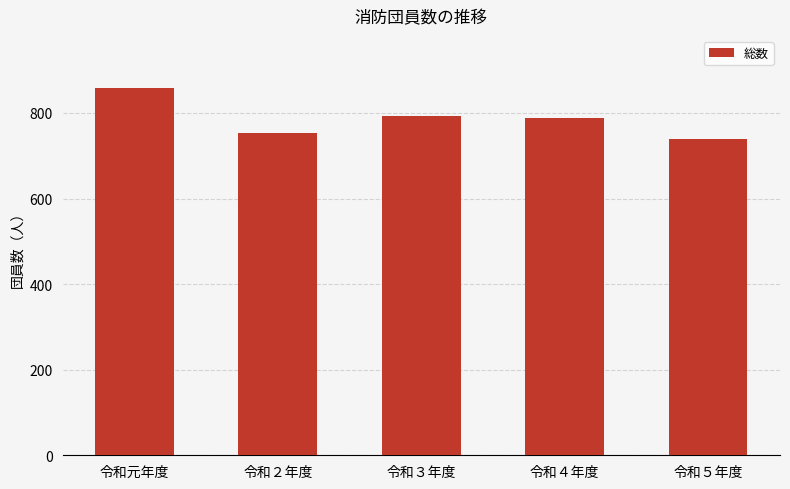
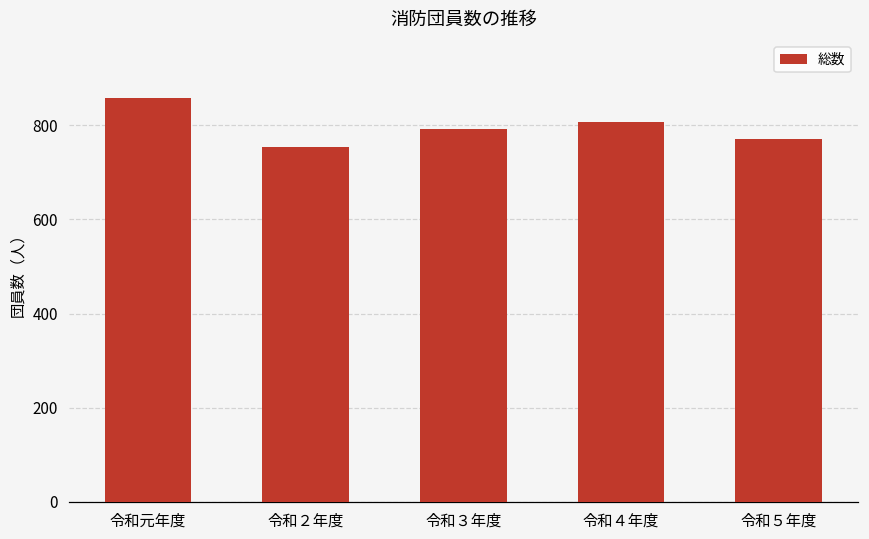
令和４年度: 790 -> 810
令和５年度: 740 -> 770
